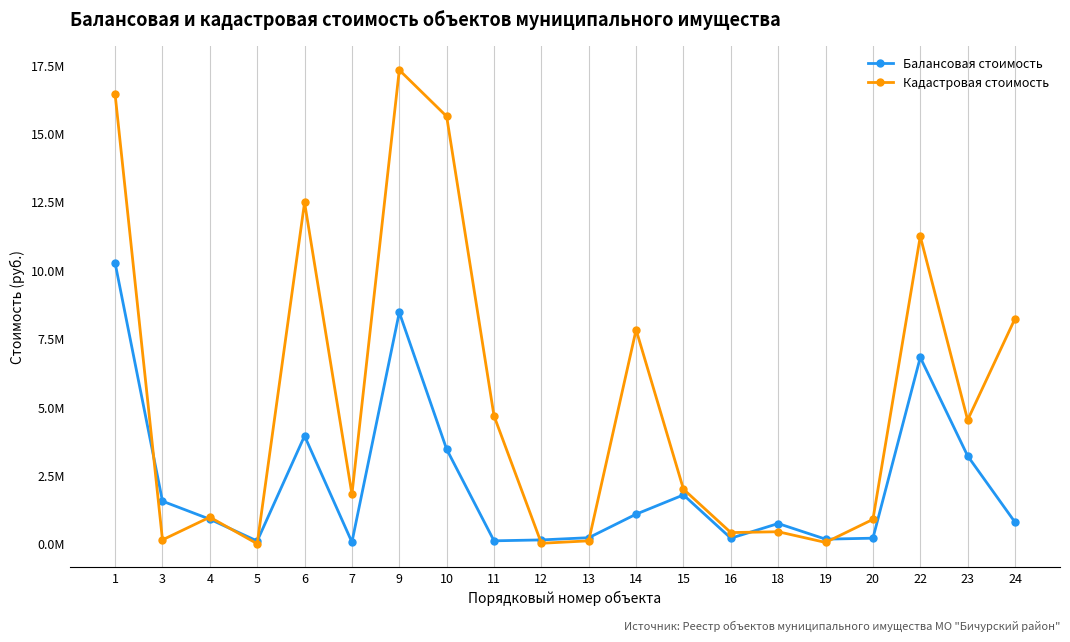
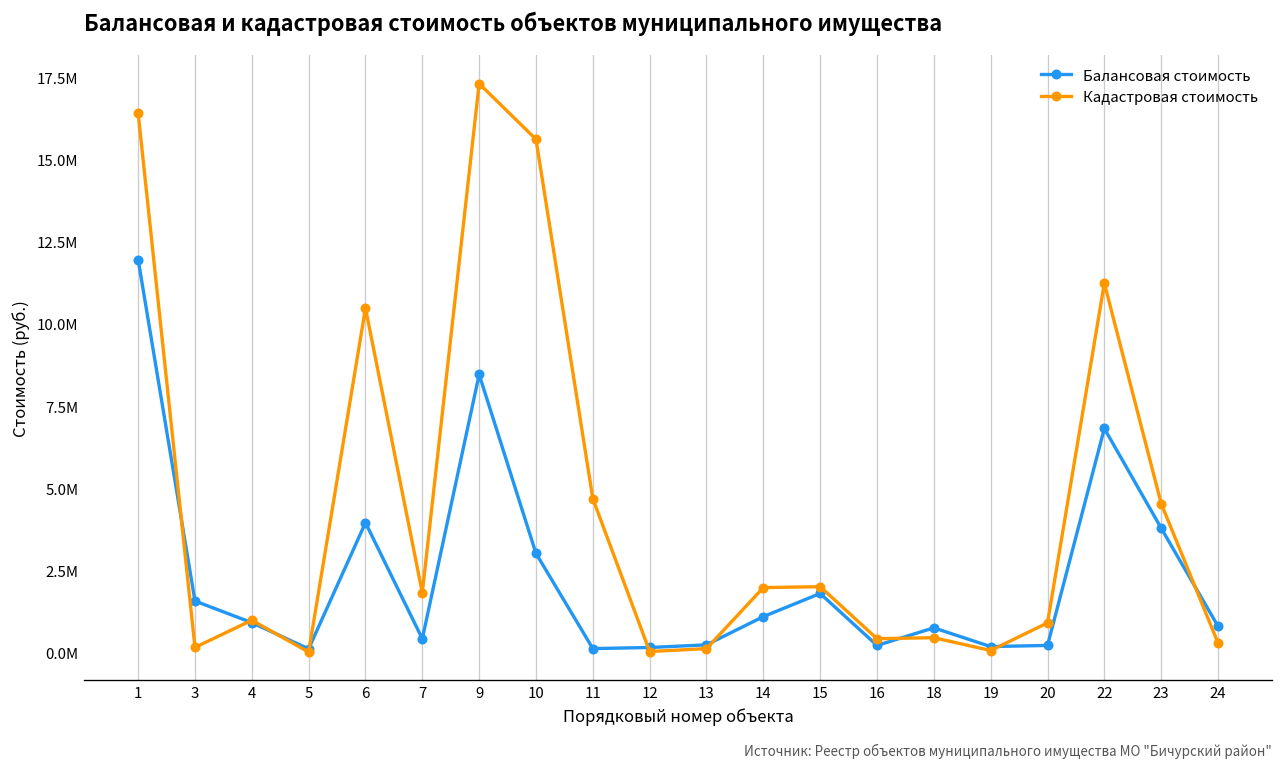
Балансовая стоимость, 1: 10300000 -> 12000000
Кадастровая стоимость, 6: 12500000 -> 10500000
Балансовая стоимость, 7: 100000 -> 400000
Балансовая стоимость, 10: 3500000 -> 3000000
Кадастровая стоимость, 14: 7800000 -> 2000000
Балансовая стоимость, 23: 3200000 -> 3800000
Кадастровая стоимость, 24: 8200000 -> 300000
